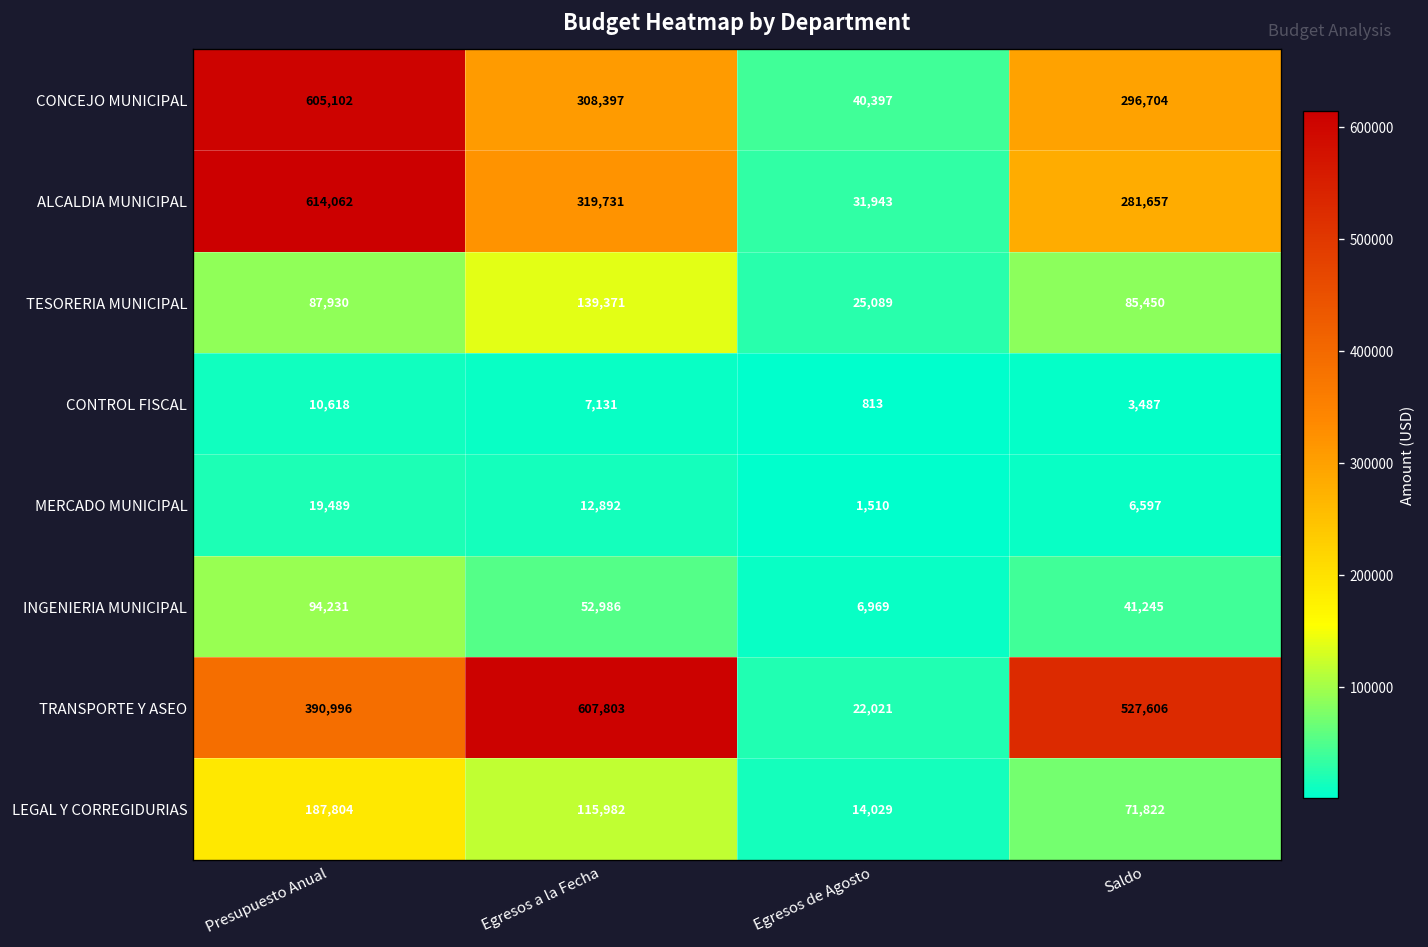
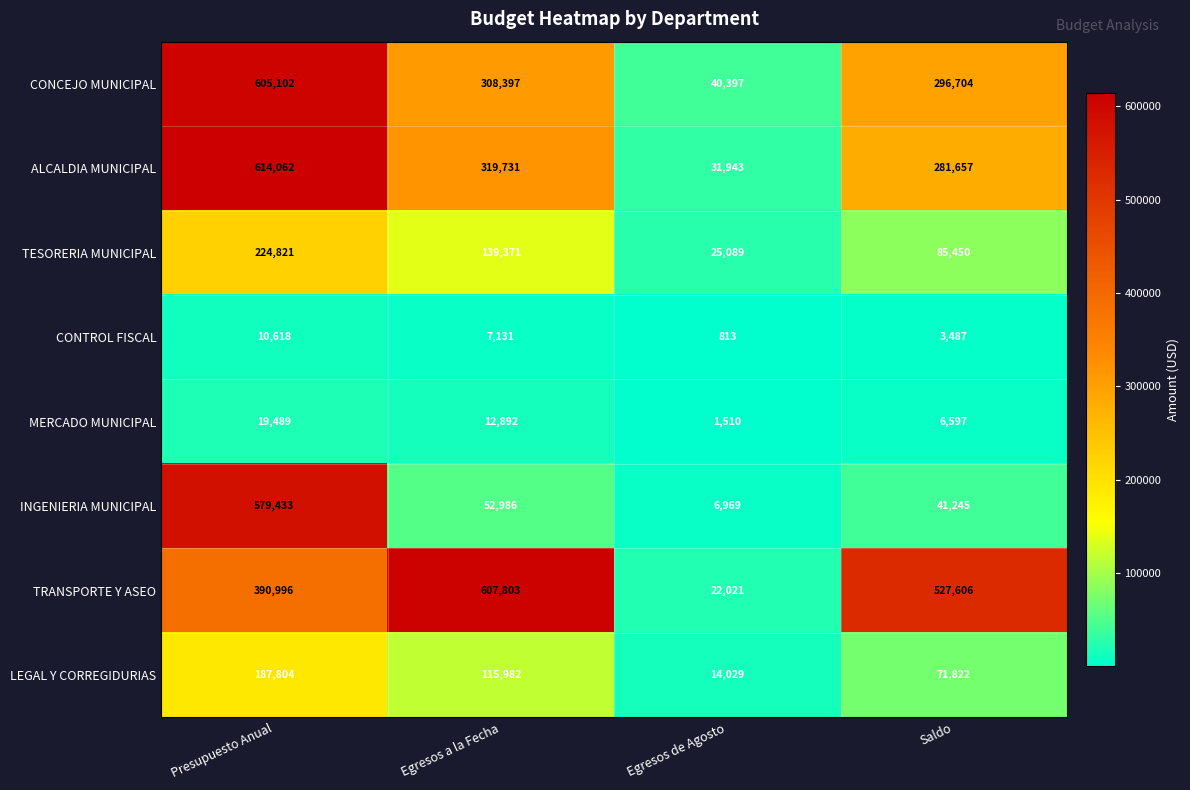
TESORERIA MUNICIPAL, Presupuesto Anual: 87,930 -> 224,821
INGENIERIA MUNICIPAL, Presupuesto Anual: 94,231 -> 579,433
